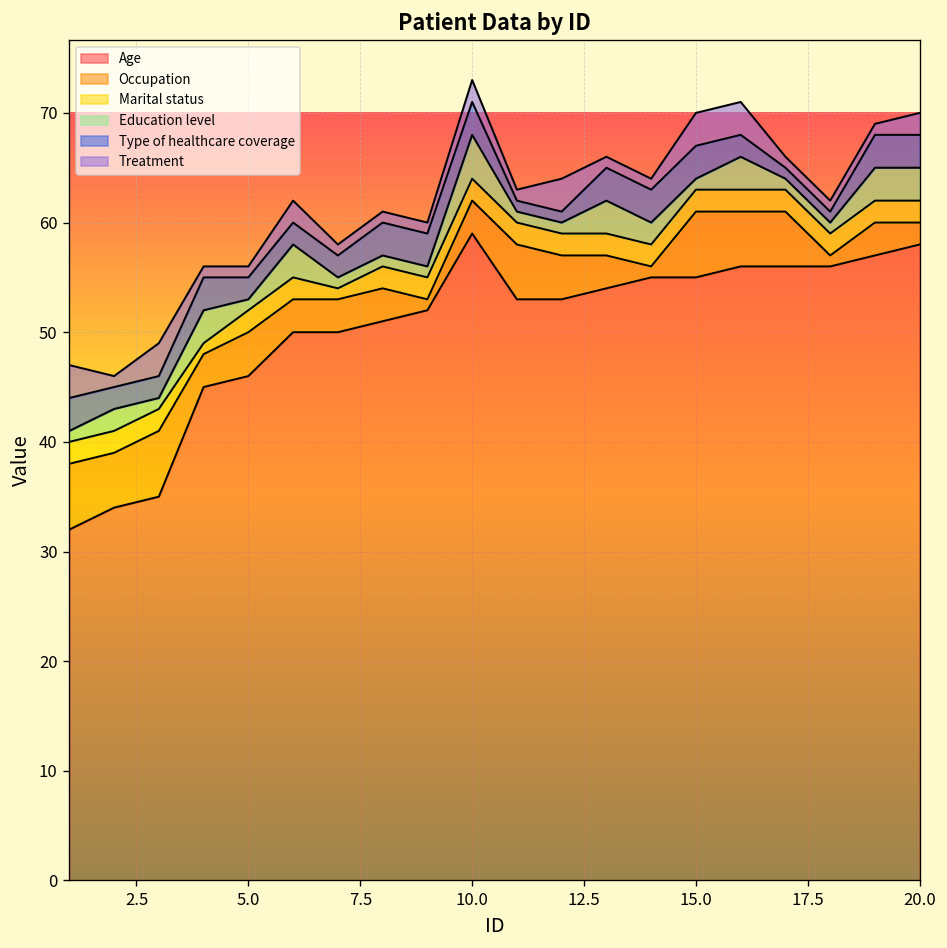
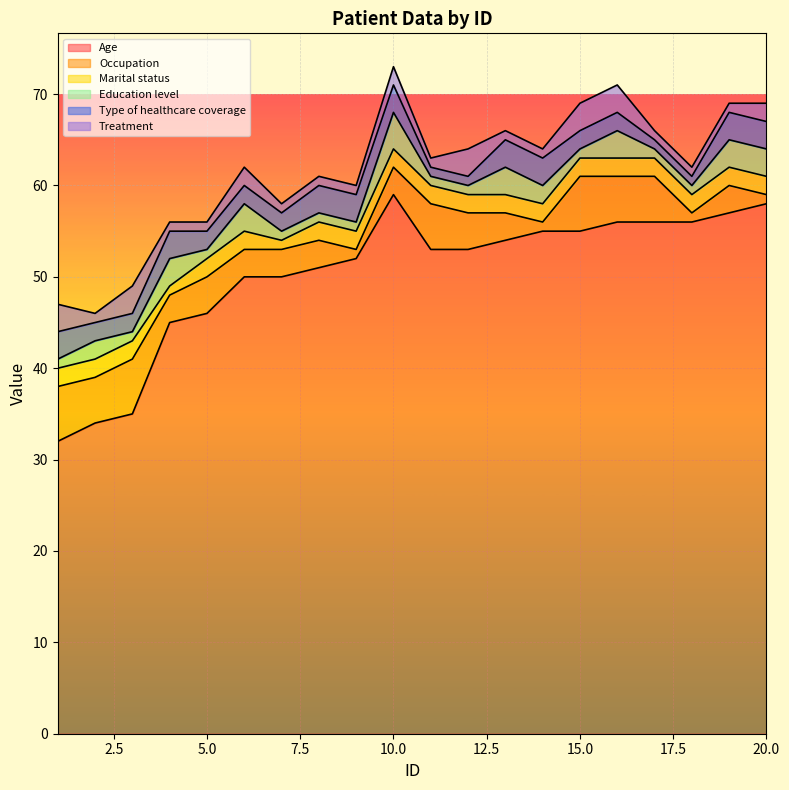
Type of healthcare coverage, 15.0: 3 -> 2
Occupation, 20.0: 2 -> 1
